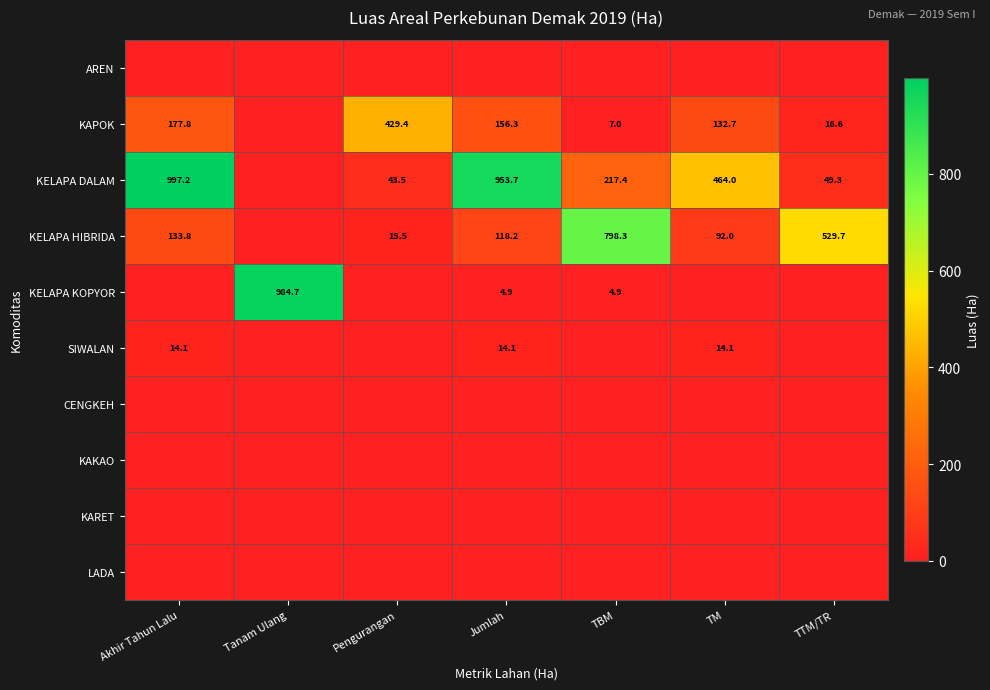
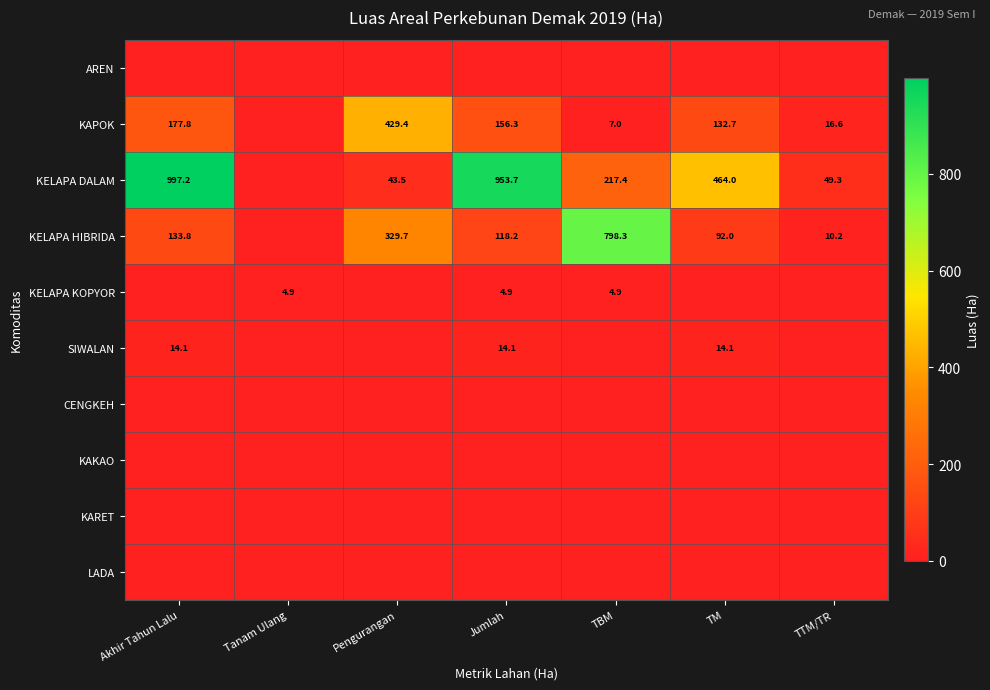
KELAPA HIBRIDA, Pengurangan: 15.5 -> 329.7
KELAPA HIBRIDA, TTM/TR: 529.7 -> 10.2
KELAPA KOPYOR, Tanam Ulang: 984.7 -> 4.9
